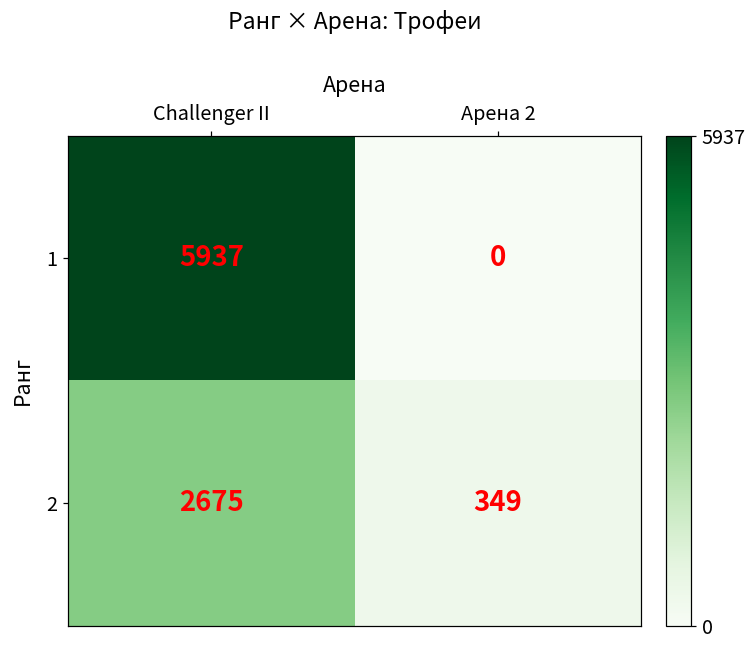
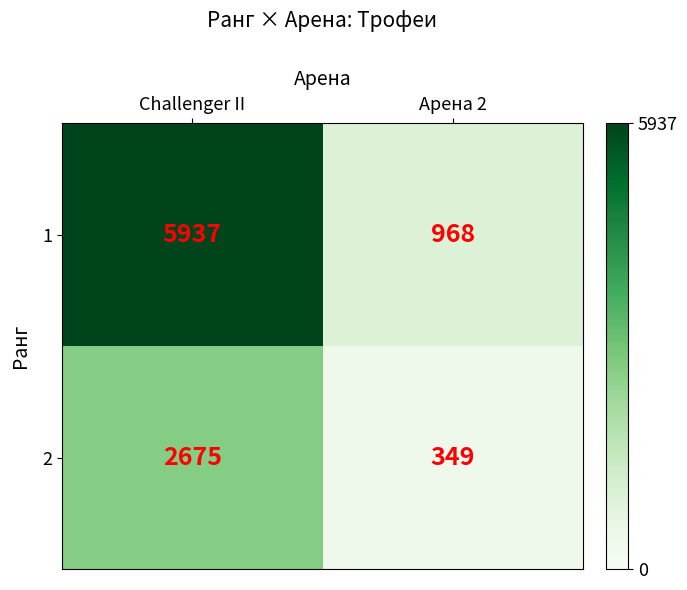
1, Арена 2: 0 -> 968
